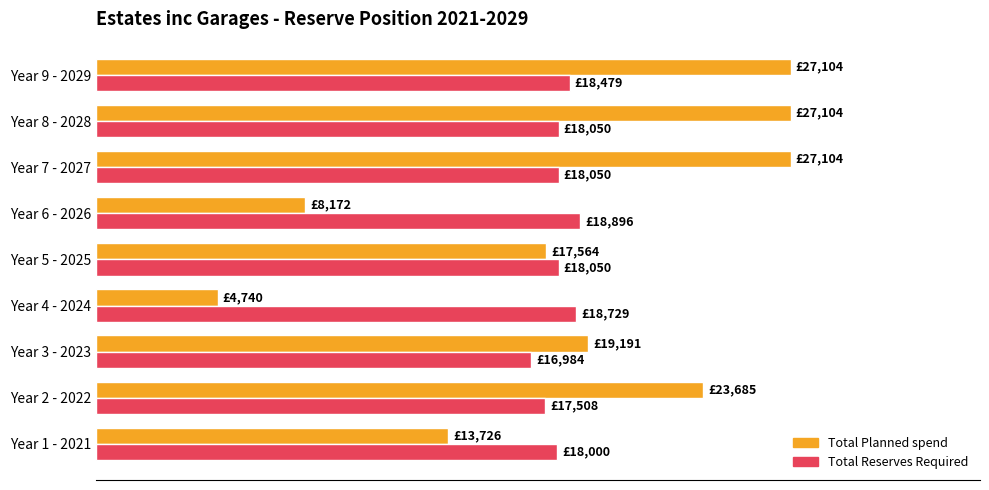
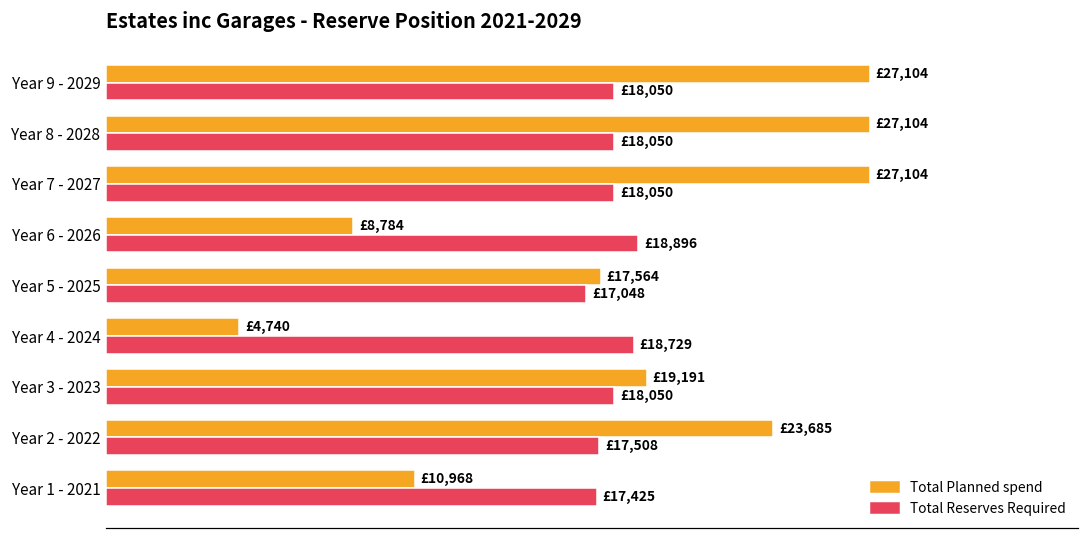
Total Reserves Required, Year 9 - 2029: £18,479 -> £18,050
Total Planned spend, Year 6 - 2026: £8,172 -> £8,784
Total Reserves Required, Year 5 - 2025: £18,050 -> £17,048
Total Reserves Required, Year 3 - 2023: £16,984 -> £18,050
Total Planned spend, Year 1 - 2021: £13,726 -> £10,968
Total Reserves Required, Year 1 - 2021: £18,000 -> £17,425
